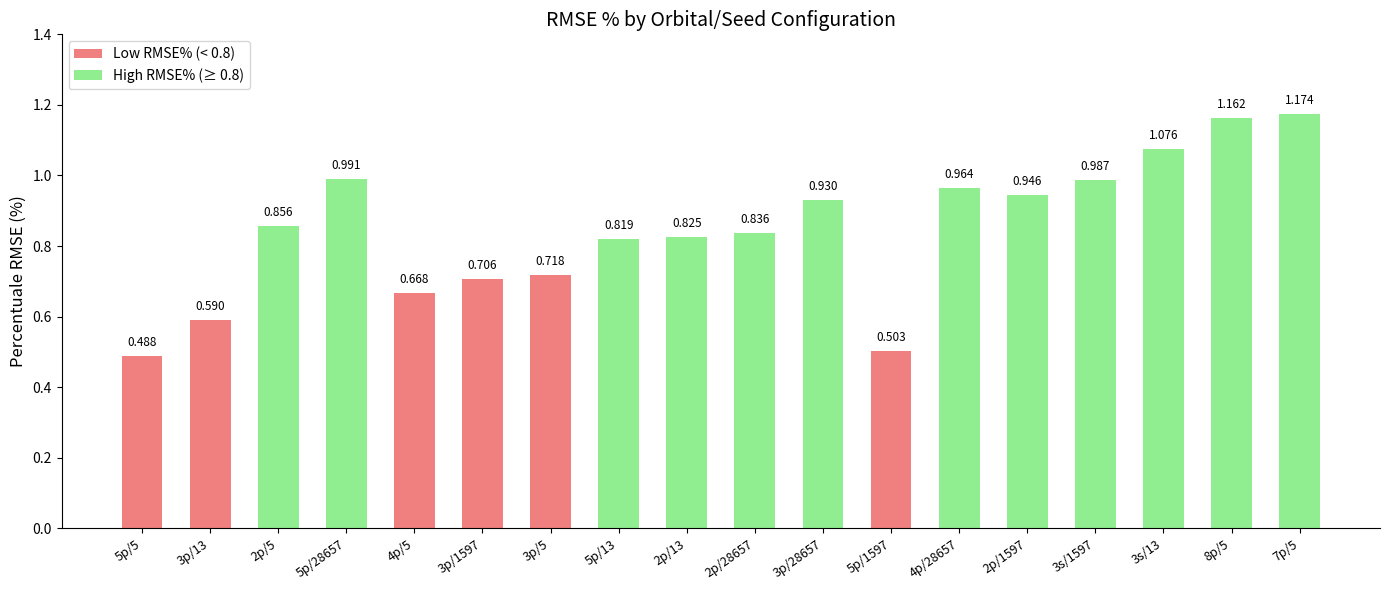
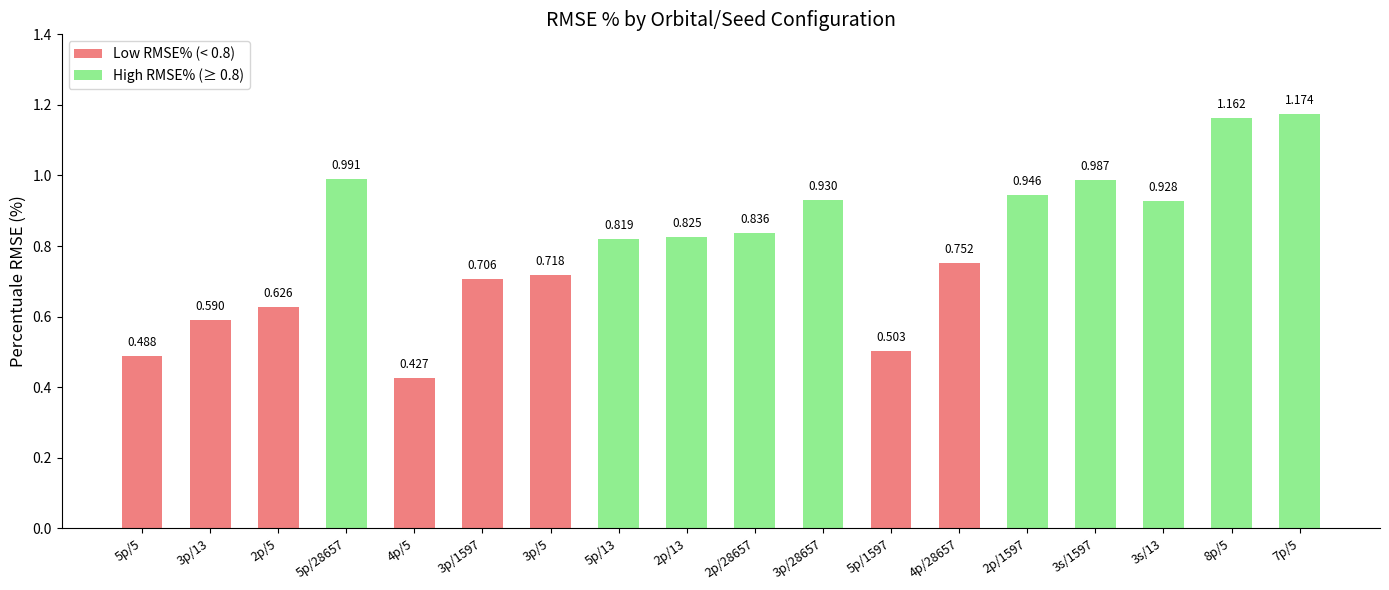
2p/5: 0.856 -> 0.626
4p/5: 0.668 -> 0.427
4p/28657: 0.964 -> 0.752
3s/13: 1.076 -> 0.928
